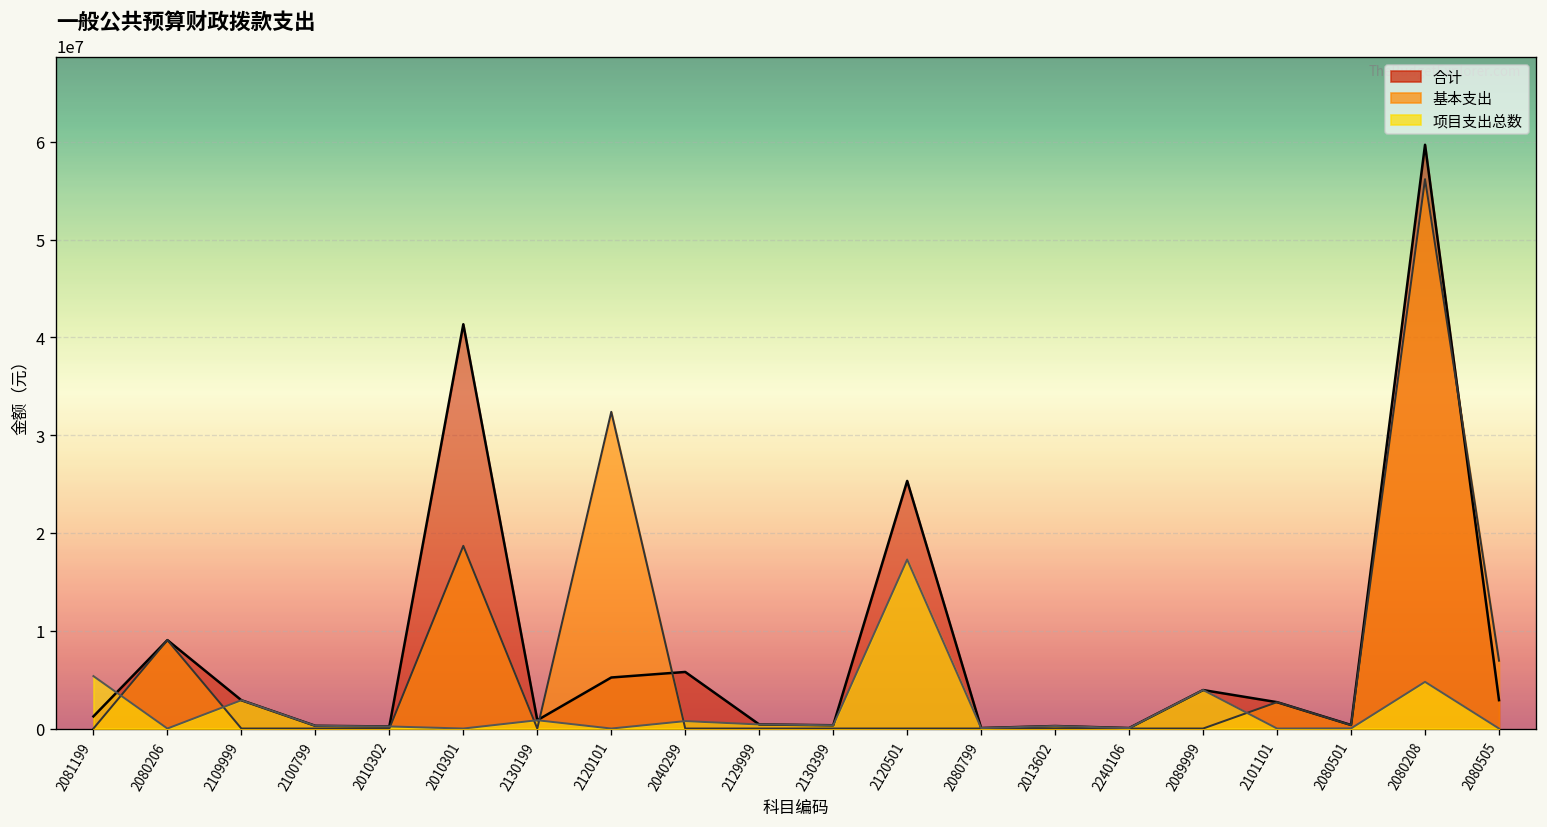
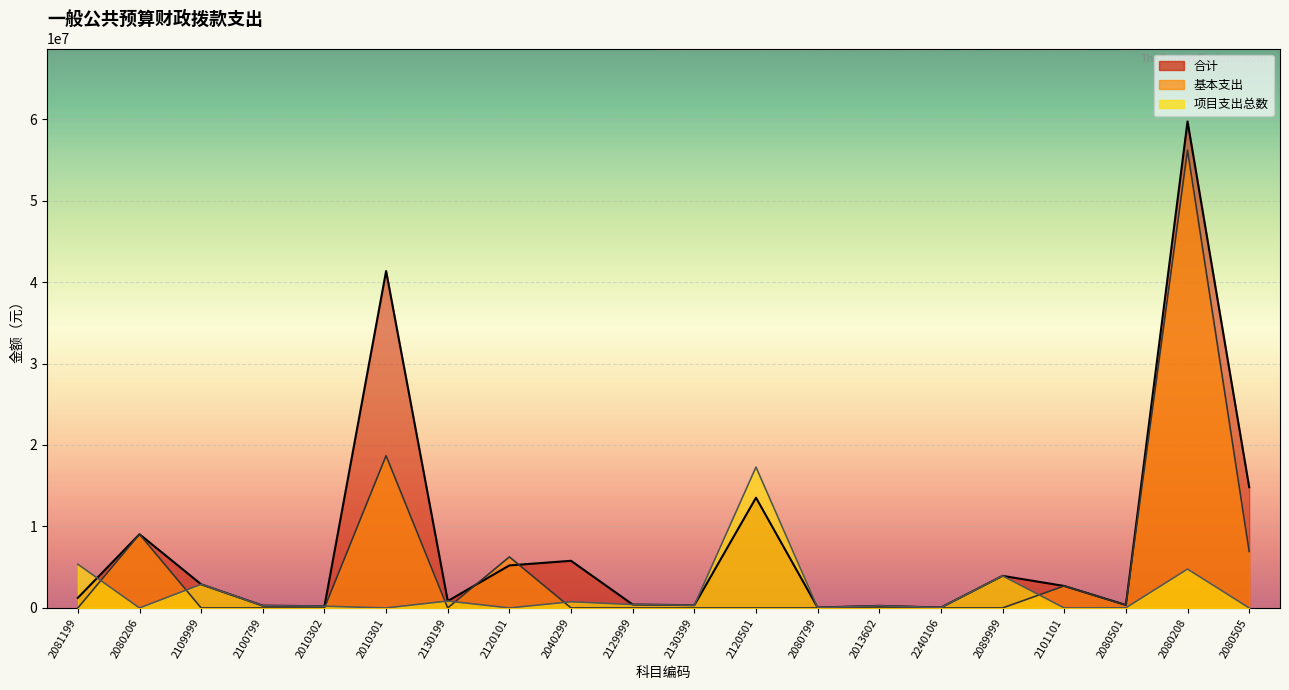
基本支出, 2120101: 32000000 -> 6000000
合计, 2120501: 25000000 -> 14000000
合计, 2080505: 3000000 -> 15000000
